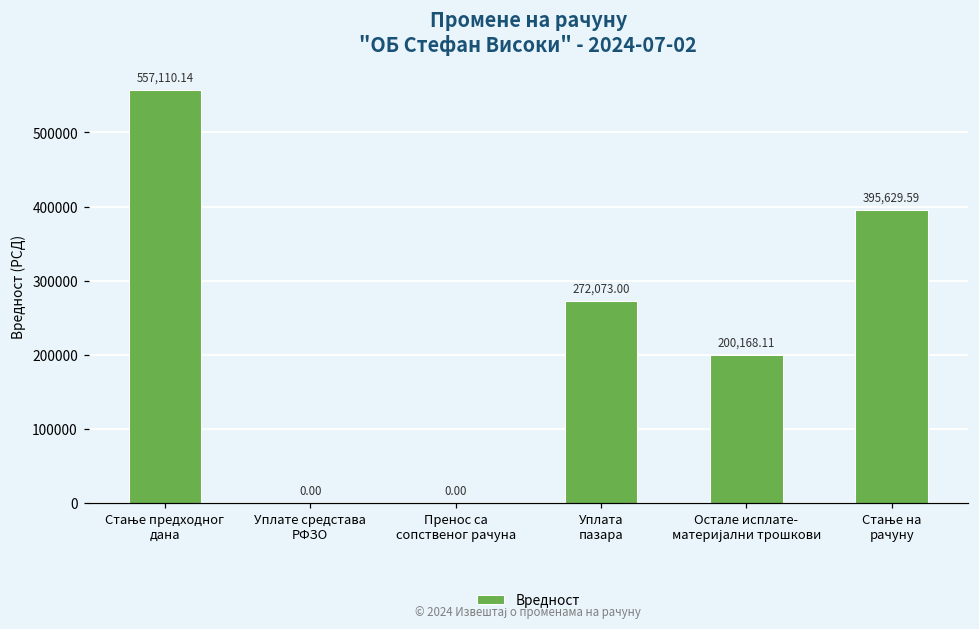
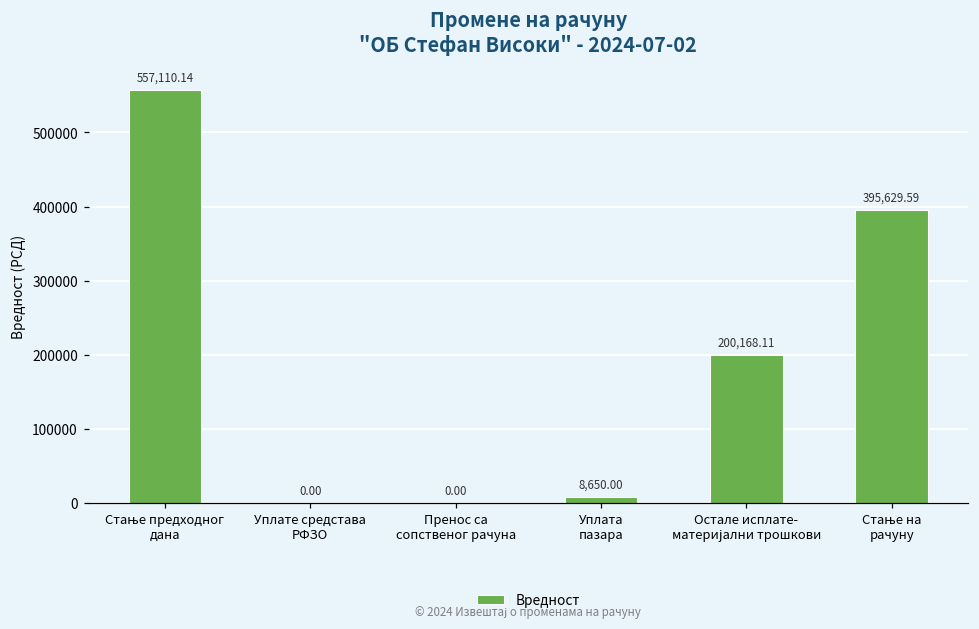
Уплата пазара: 272,073.00 -> 8,650.00
